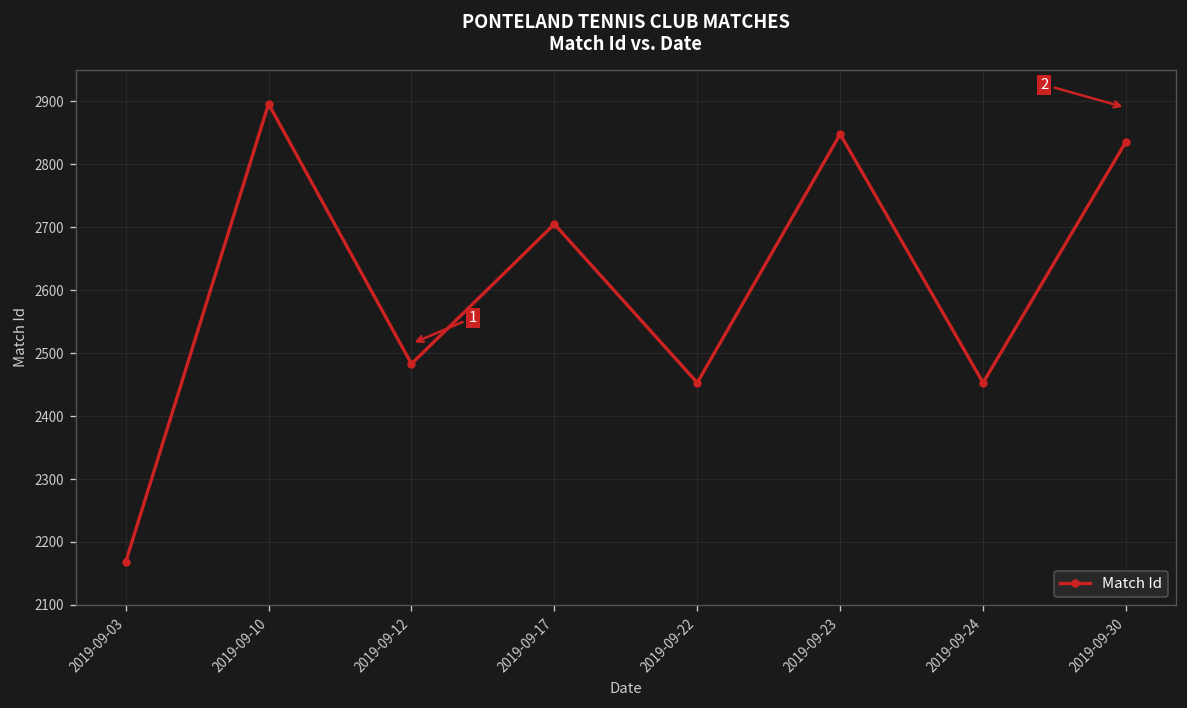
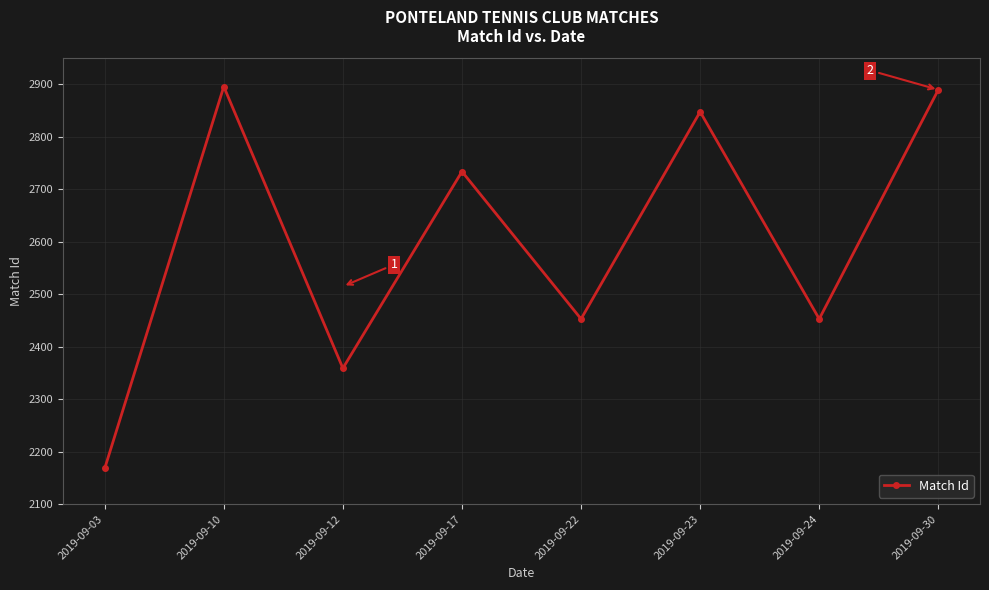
2019-09-12: 2480 -> 2360
2019-09-17: 2710 -> 2730
2019-09-30: 2840 -> 2890
